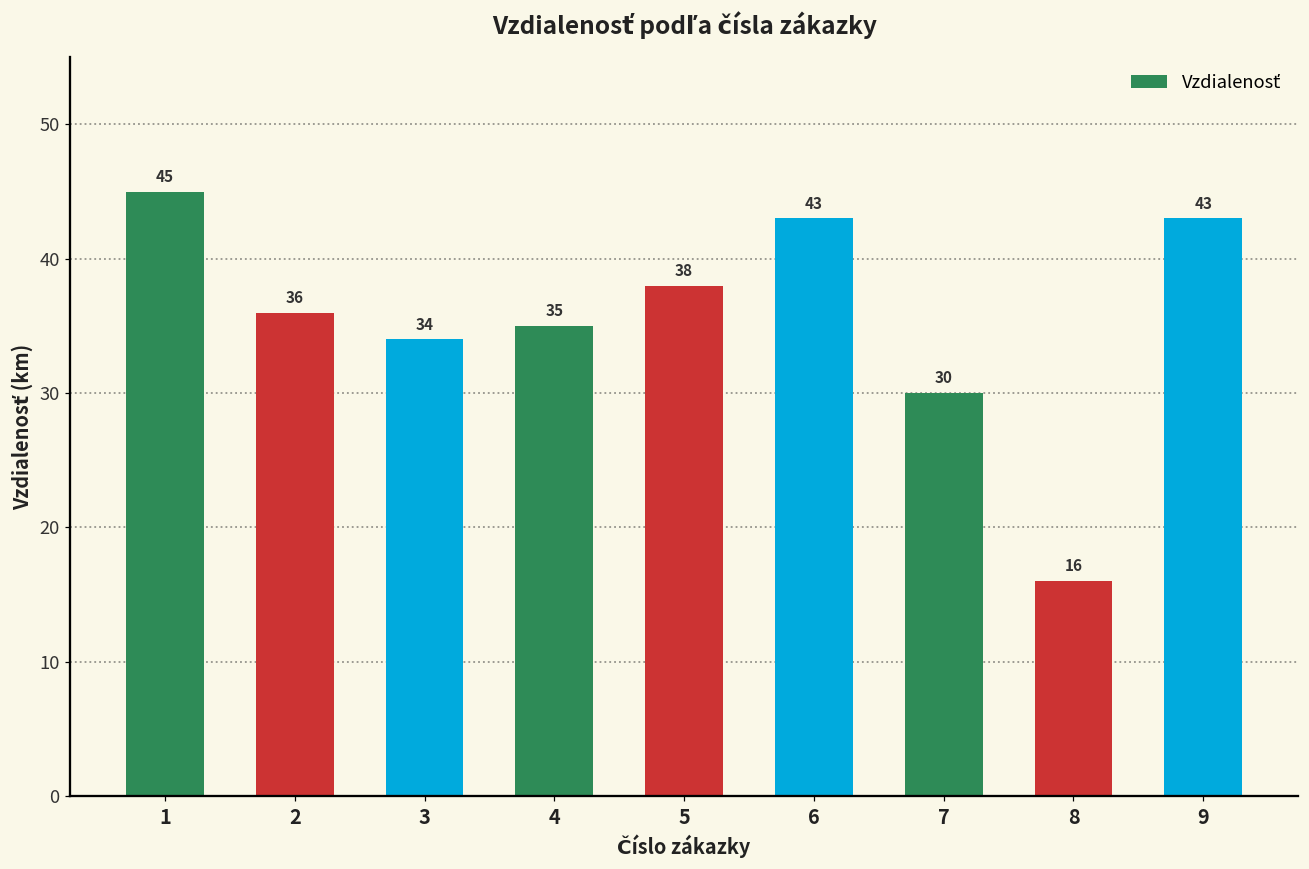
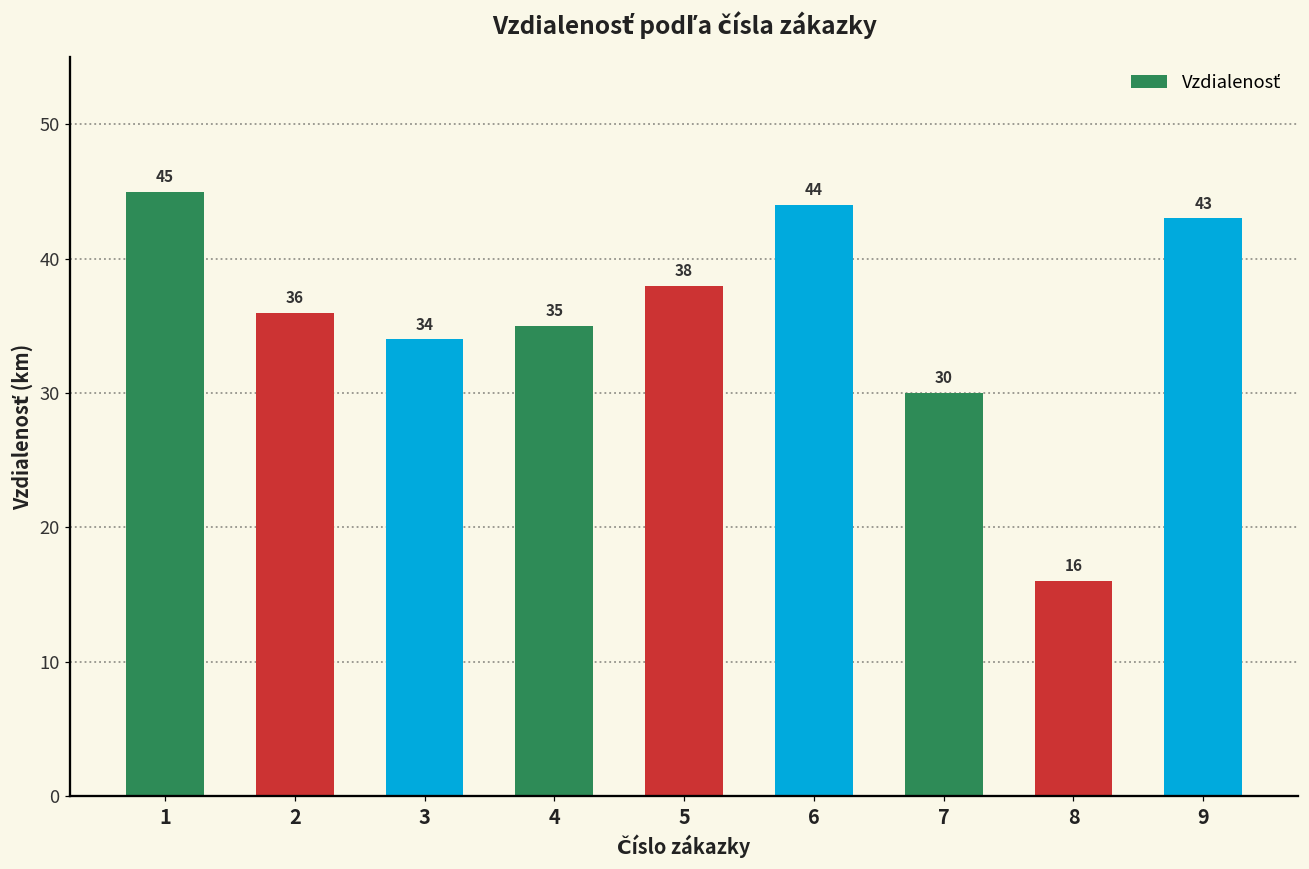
6: 43 -> 44
